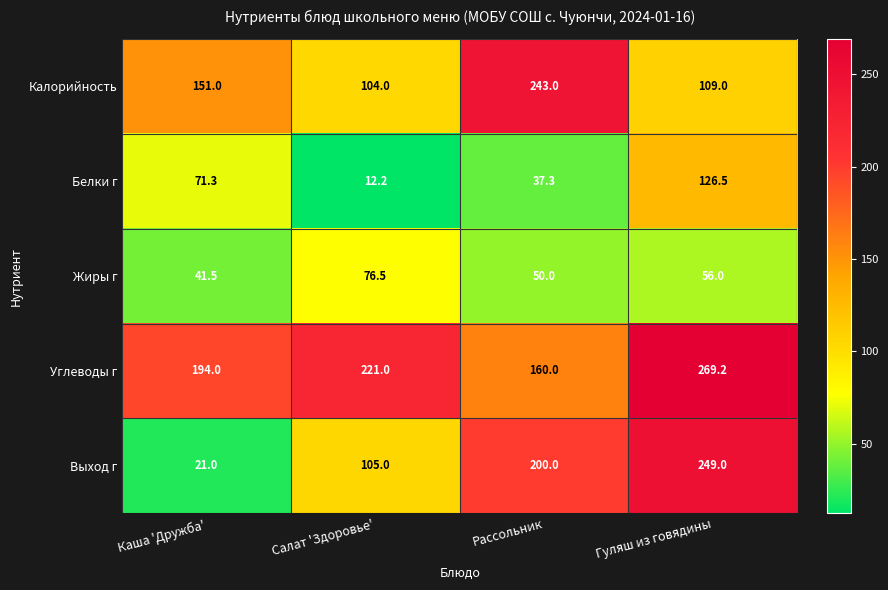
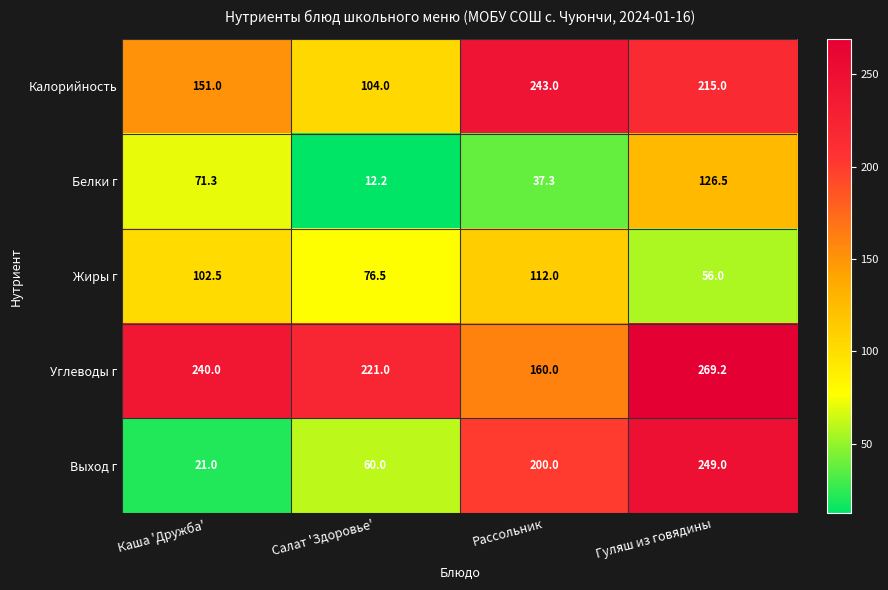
Калорийность, Гуляш из говядины: 109.0 -> 215.0
Жиры г, Каша 'Дружба': 41.5 -> 102.5
Жиры г, Рассольник: 50.0 -> 112.0
Углеводы г, Каша 'Дружба': 194.0 -> 240.0
Выход г, Салат 'Здоровье': 105.0 -> 60.0
